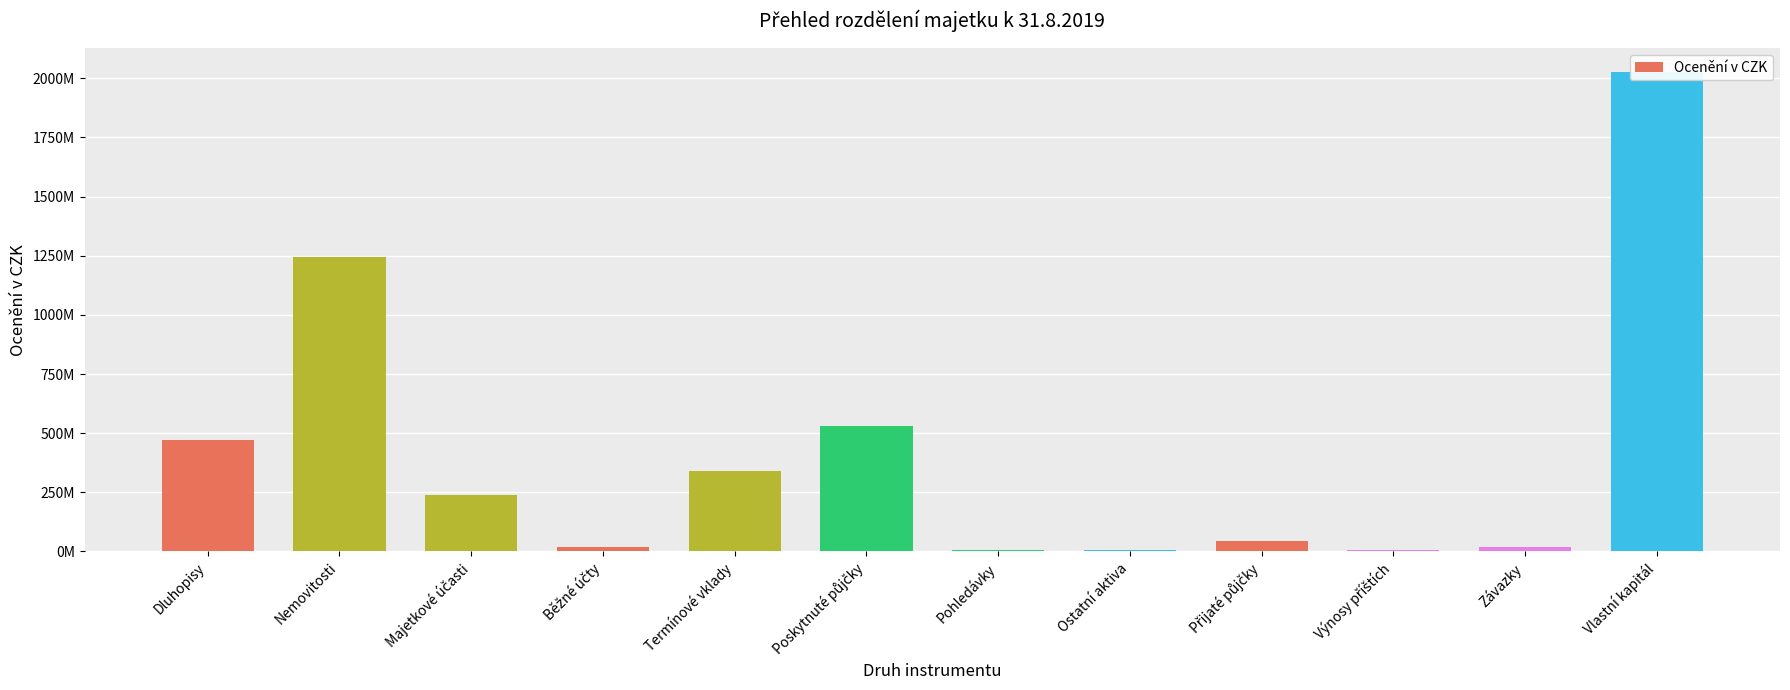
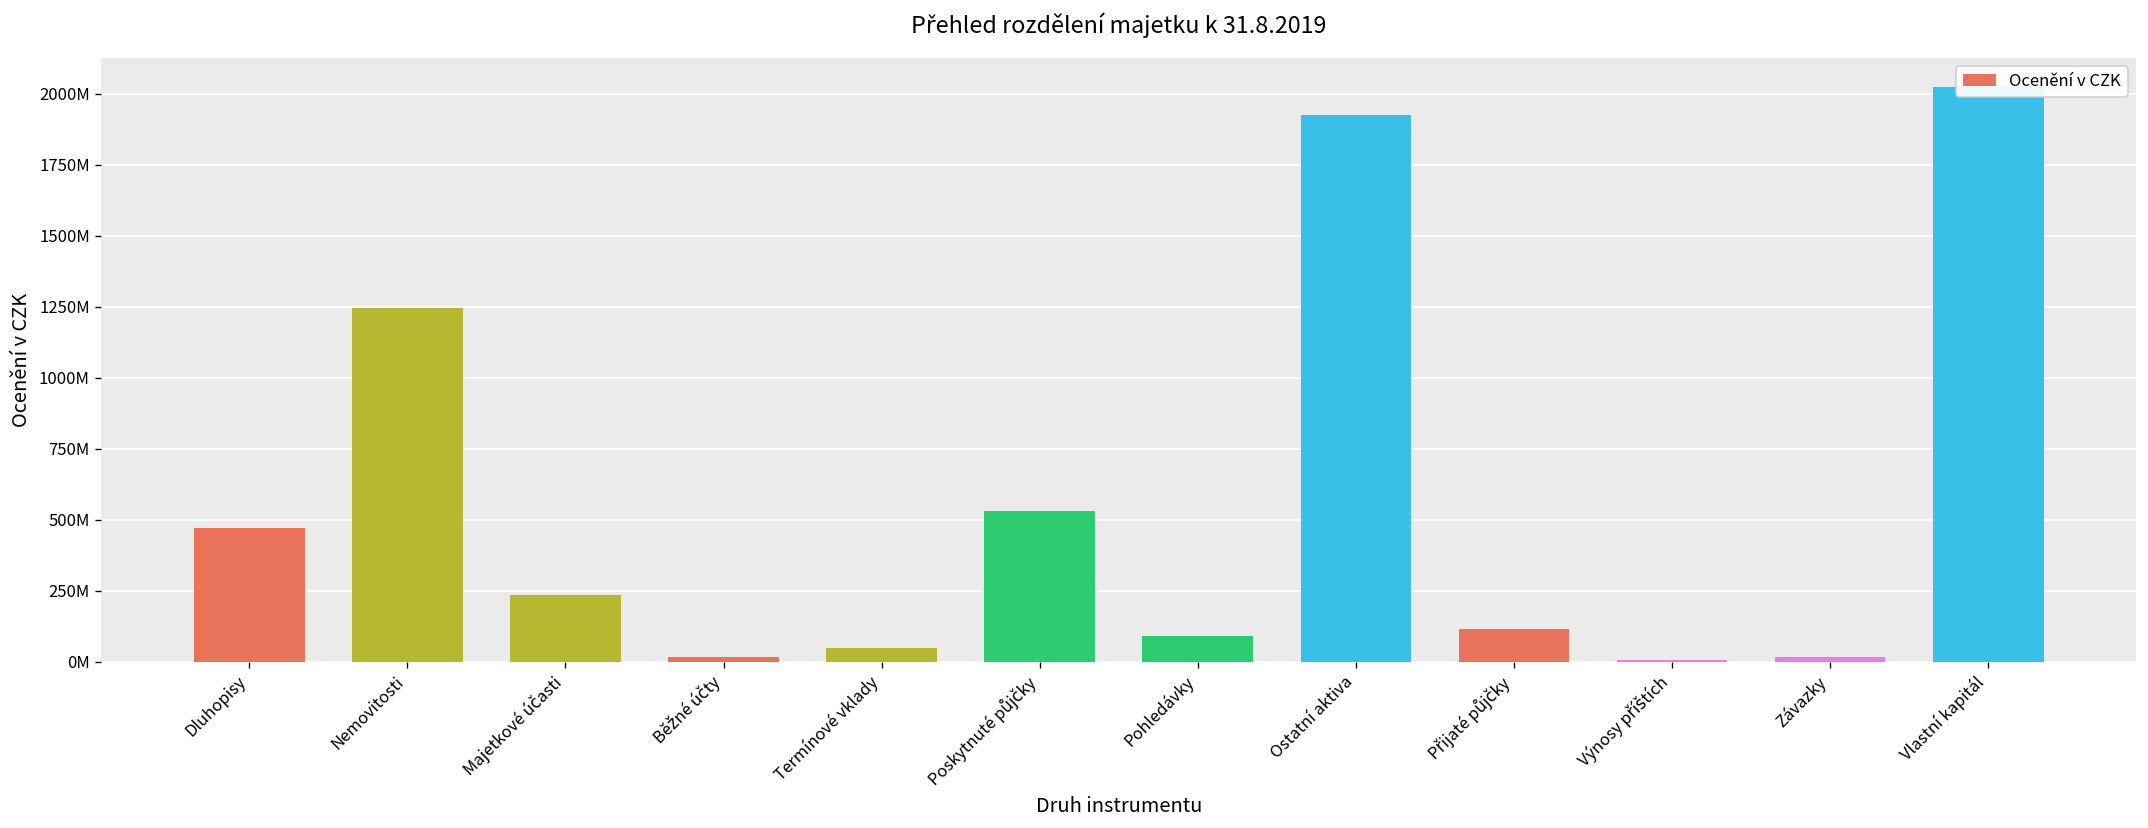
Termínové vklady: 340000000 -> 50000000
Pohledávky: 0 -> 90000000
Ostatní aktiva: 10000000 -> 1930000000
Přijaté půjčky: 40000000 -> 120000000
